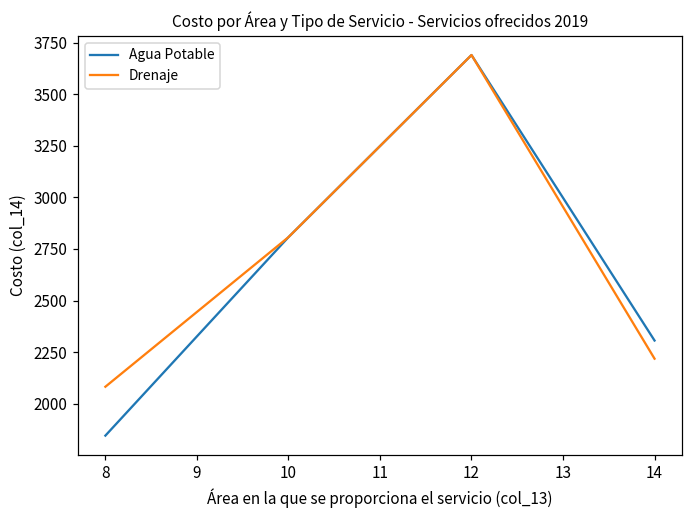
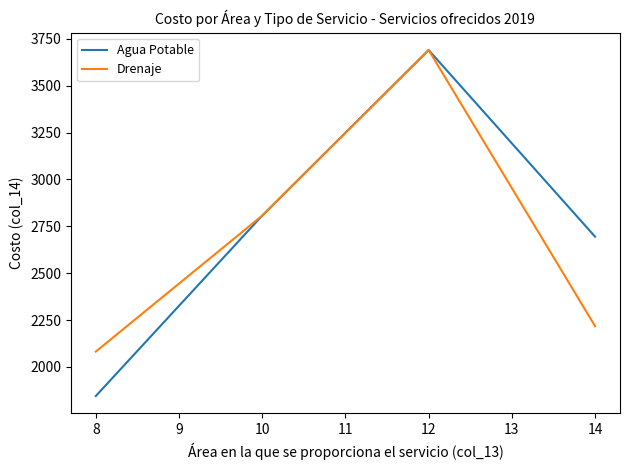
Agua Potable, 14: 2310 -> 2700
